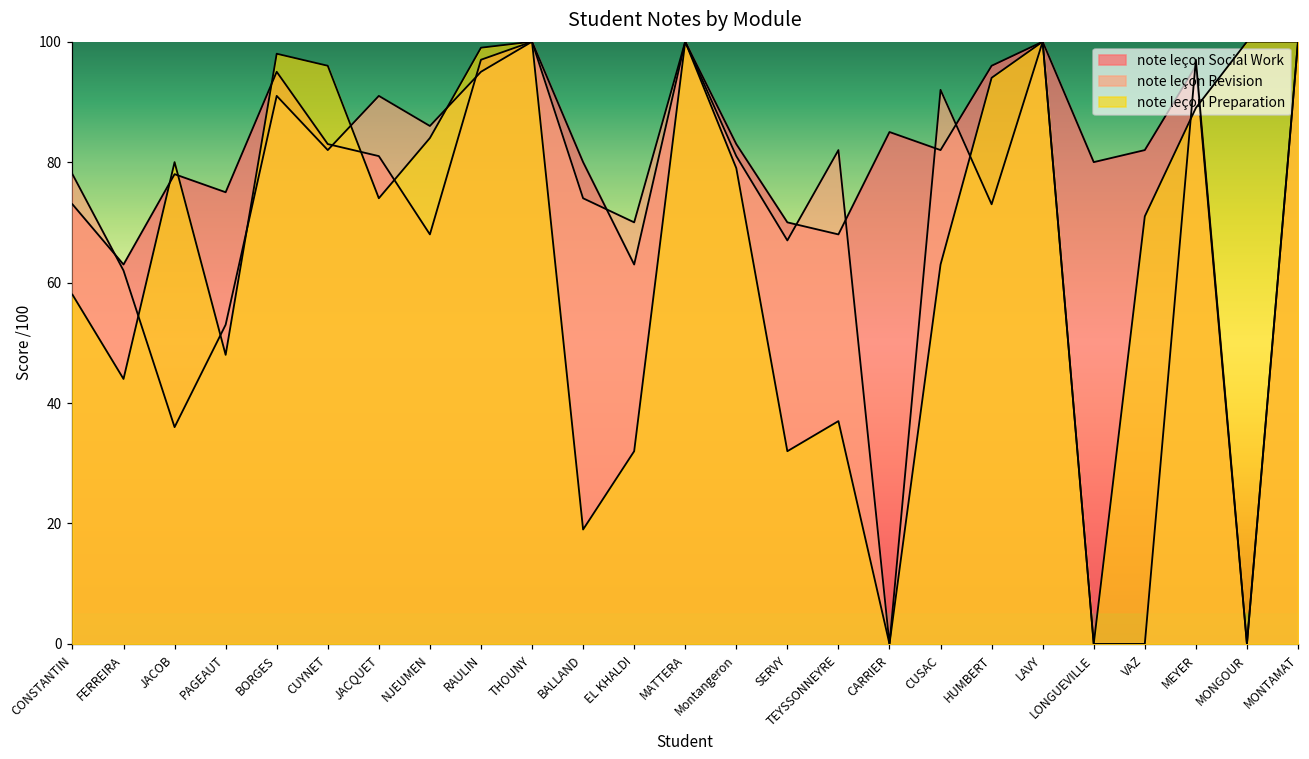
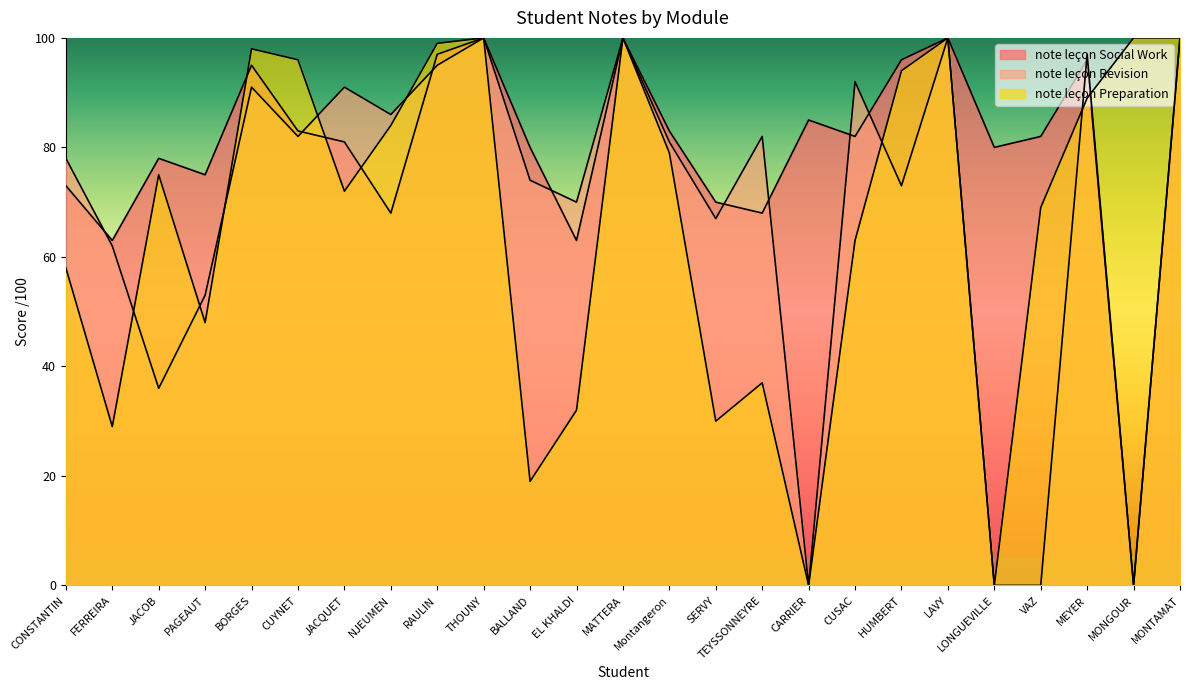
note leçon Preparation, FERREIRA: 44 -> 29
note leçon Preparation, JACOB: 80 -> 75
note leçon Preparation, JACQUET: 74 -> 72
note leçon Preparation, SERVY: 32 -> 30
note leçon Preparation, VAZ: 71 -> 69
